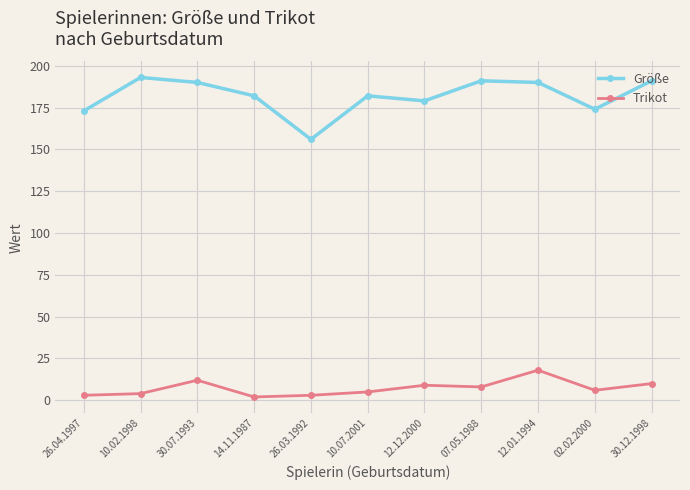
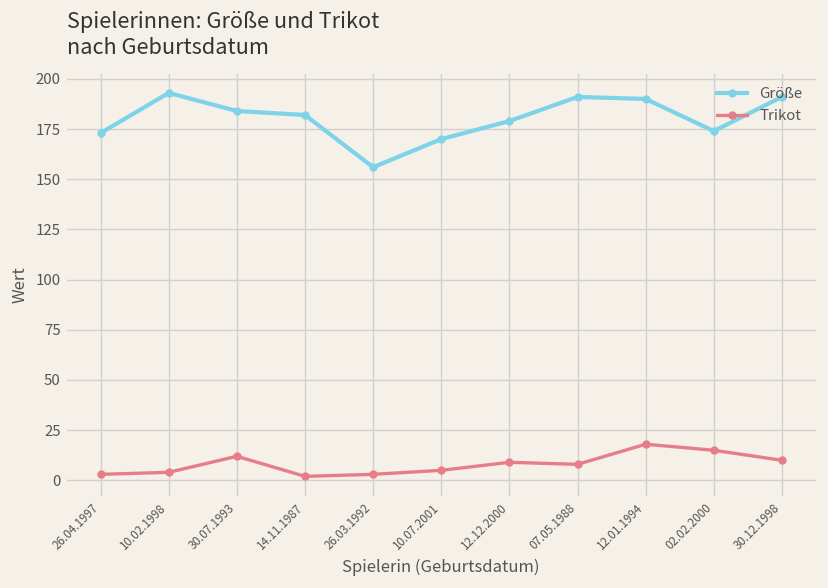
Größe, 30.07.1993: 190 -> 184
Größe, 10.07.2001: 182 -> 170
Trikot, 02.02.2000: 6 -> 15
